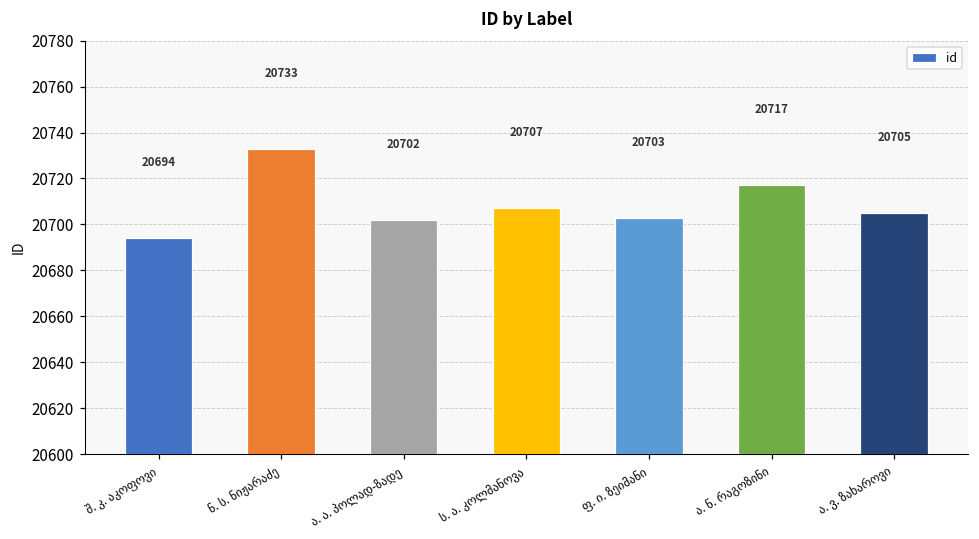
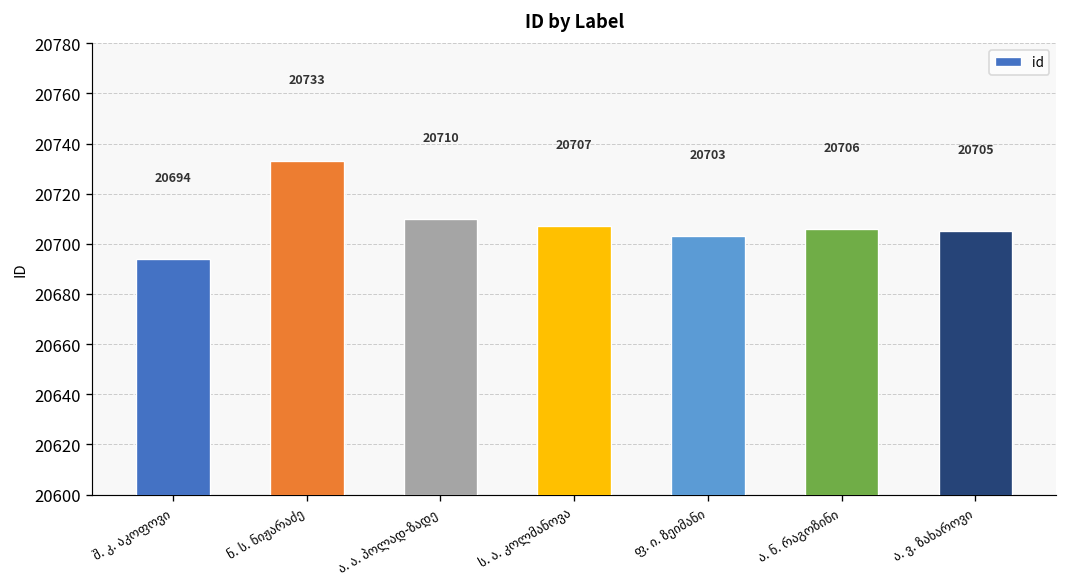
ა. ა. პოლად-ზადე: 20702 -> 20710
ა. ნ. რაგოზინი: 20717 -> 20706
